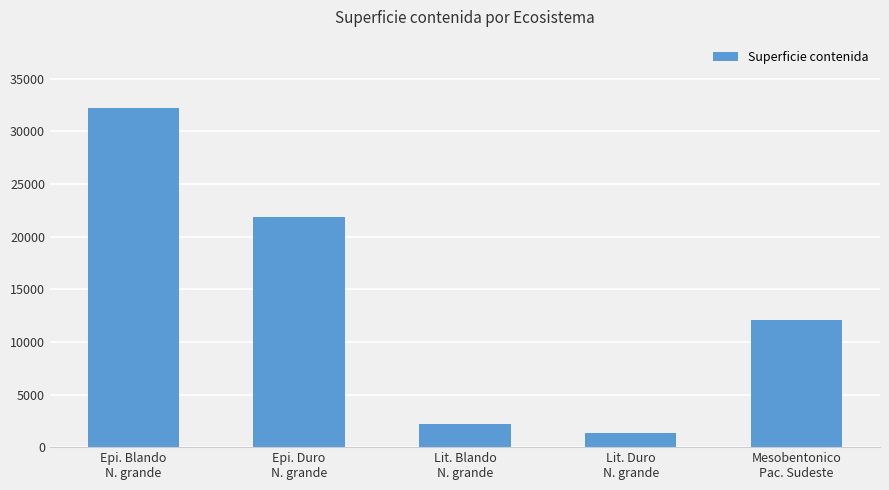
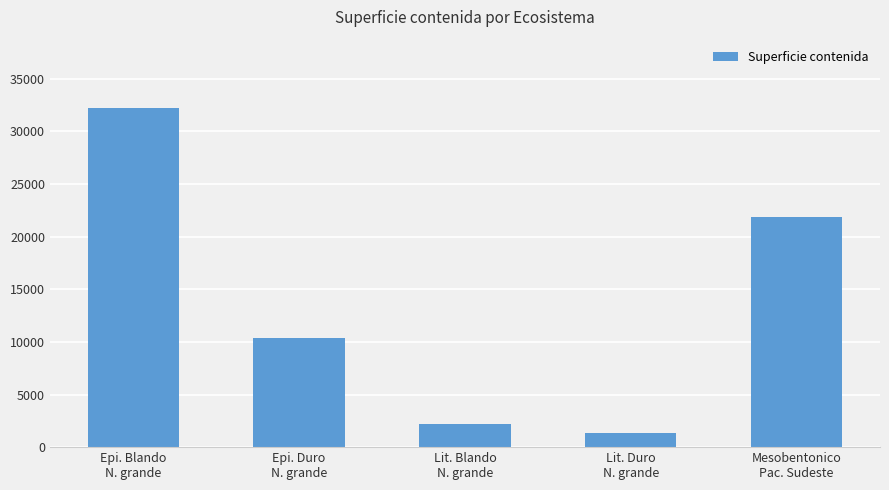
Epi. Duro N. grande: 21800 -> 10300
Mesobentonico Pac. Sudeste: 12100 -> 21900
